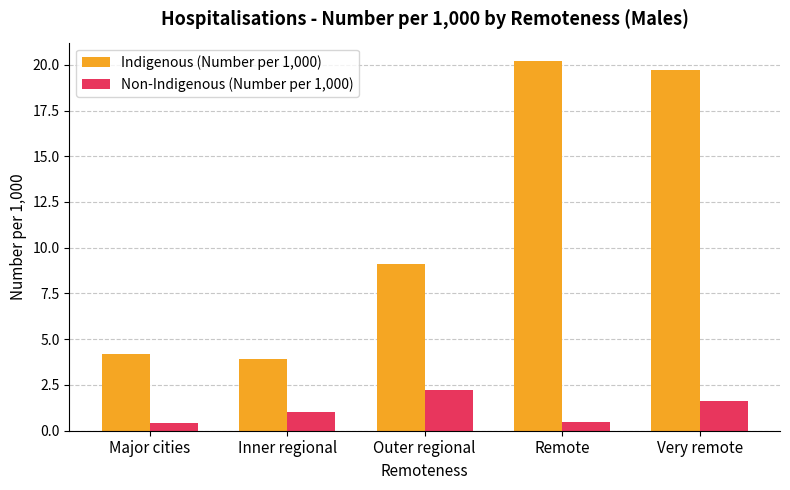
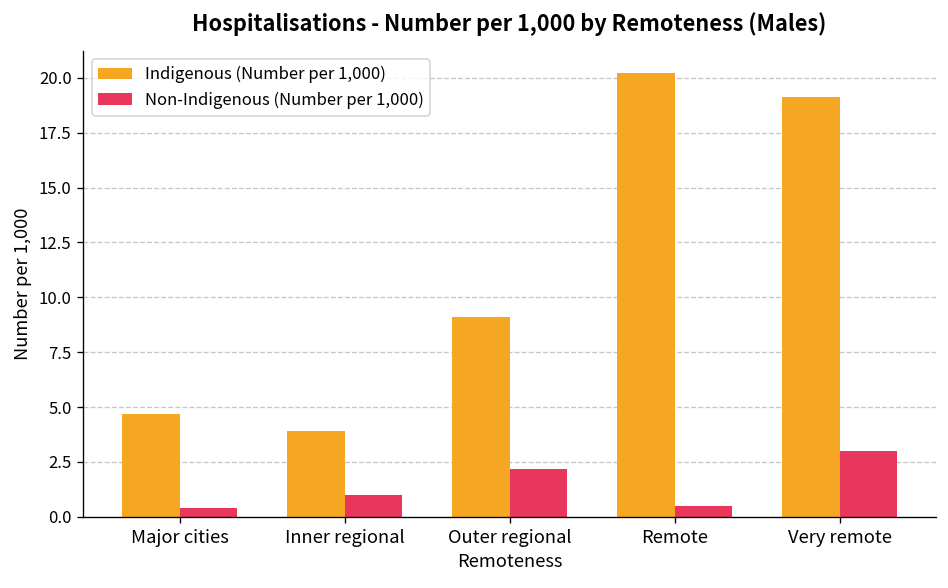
Indigenous (Number per 1,000), Major cities: 4.2 -> 4.7
Indigenous (Number per 1,000), Very remote: 19.7 -> 19.1
Non-Indigenous (Number per 1,000), Very remote: 1.6 -> 3.0
